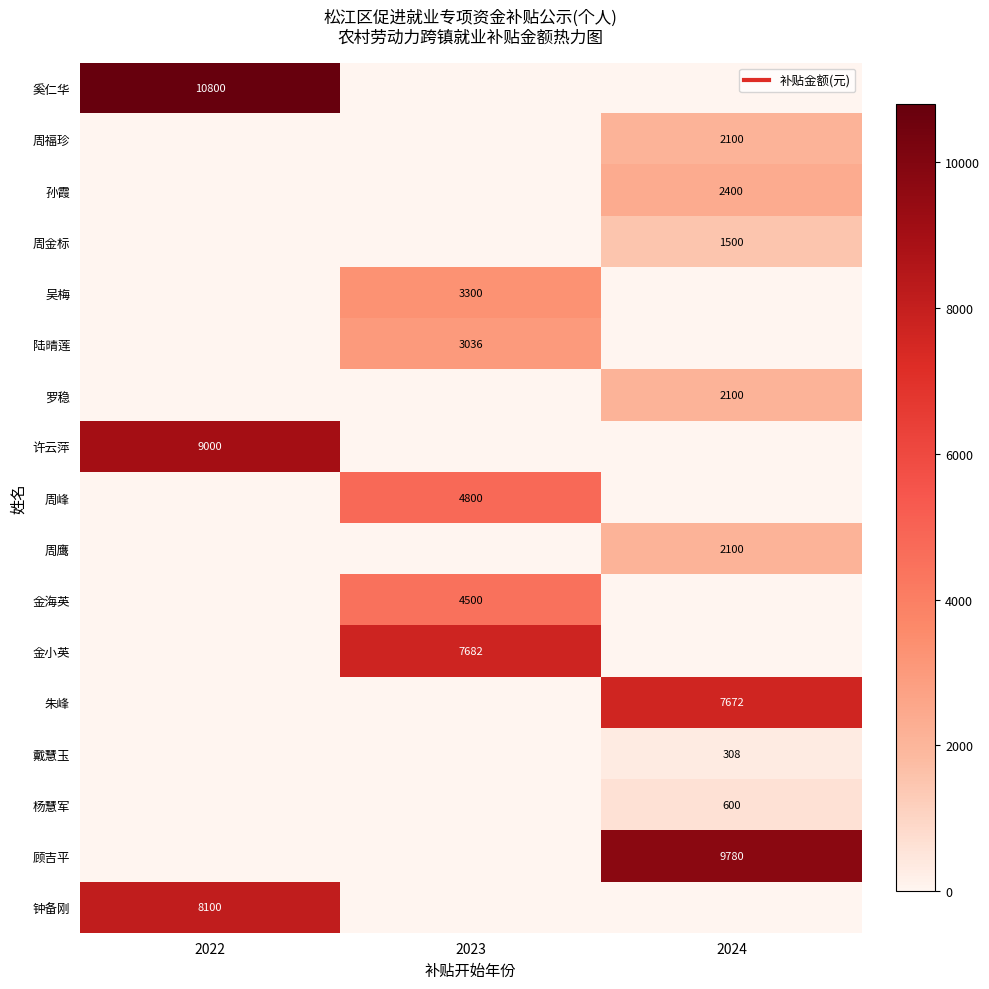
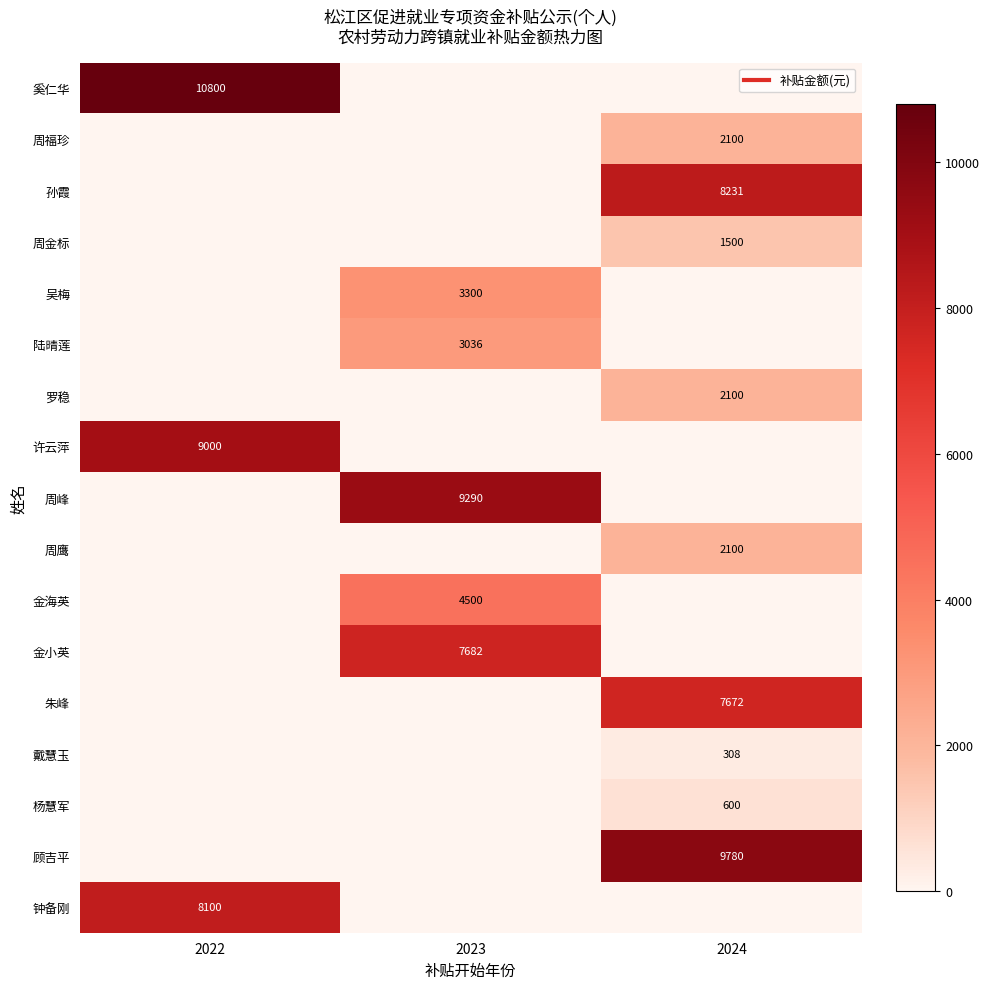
孙霞, 2024: 2400 -> 8231
周峰, 2023: 4800 -> 9290
